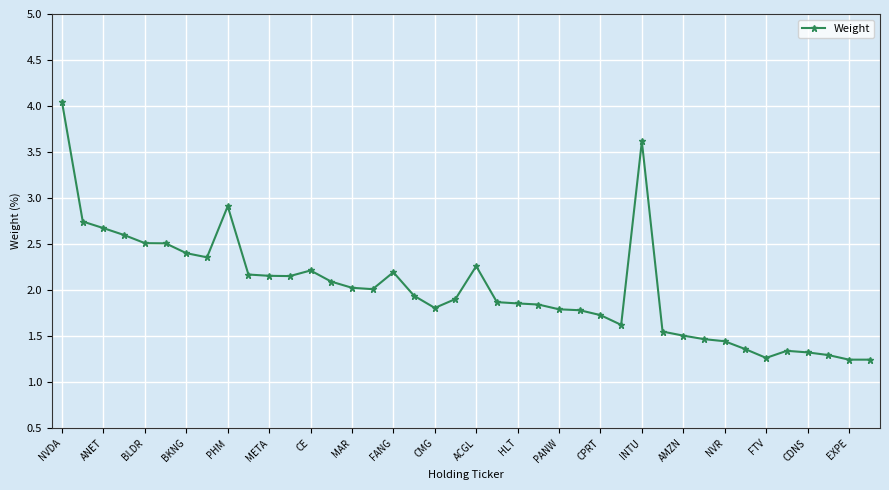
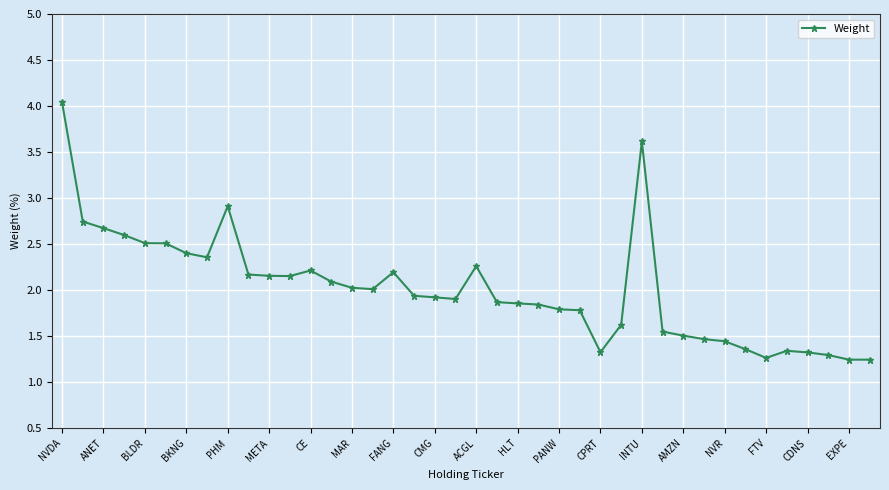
CMG: 1.8 -> 1.9
CPRT: 1.7 -> 1.3
